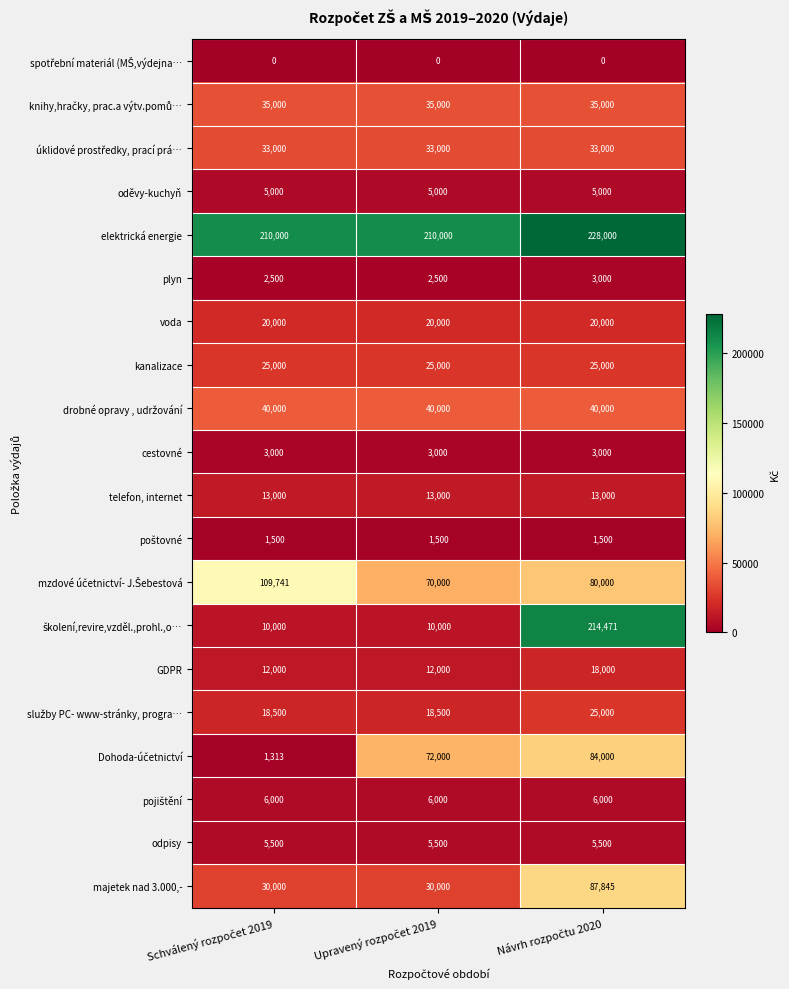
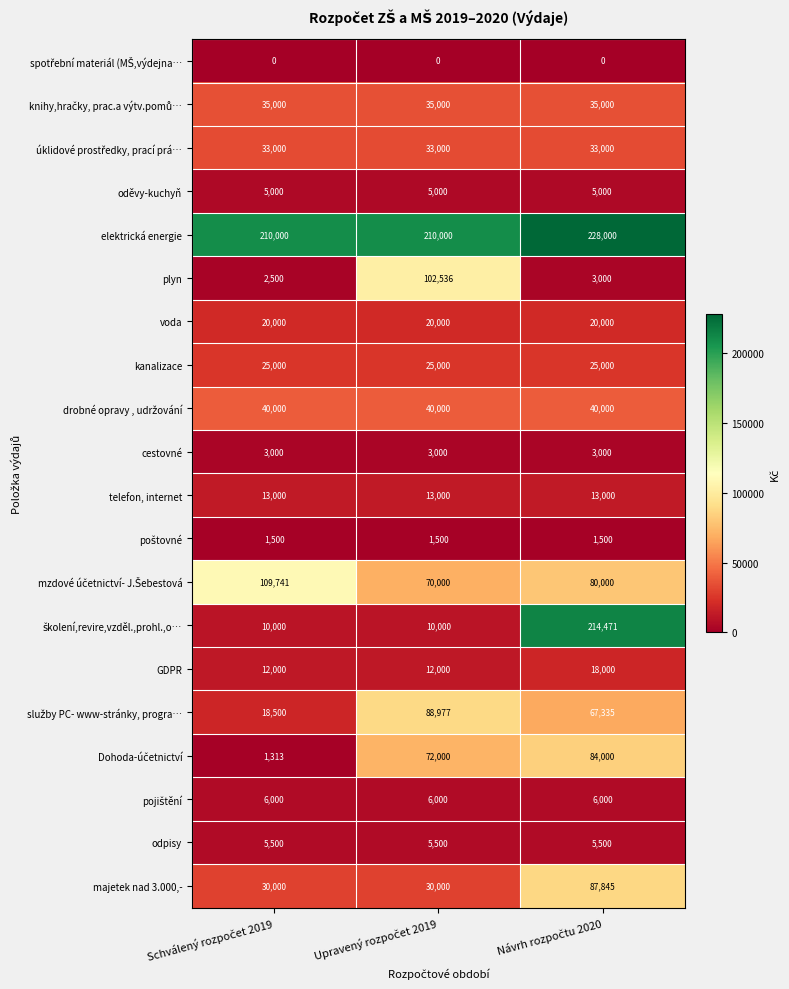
plyn, Upravený rozpočet 2019: 2,500 -> 102,536
služby PC- www-stránky, progra…, Upravený rozpočet 2019: 18,500 -> 88,977
služby PC- www-stránky, progra…, Návrh rozpočtu 2020: 25,000 -> 67,335
